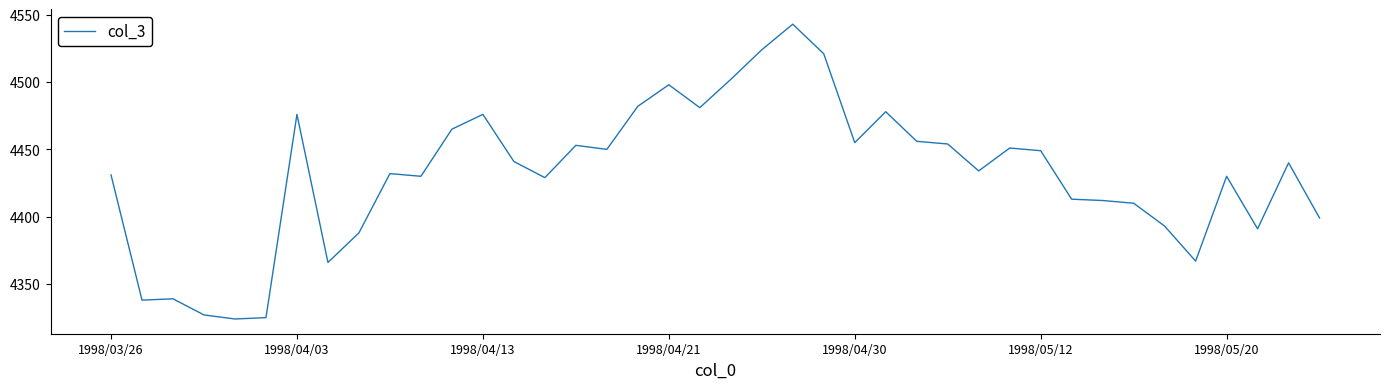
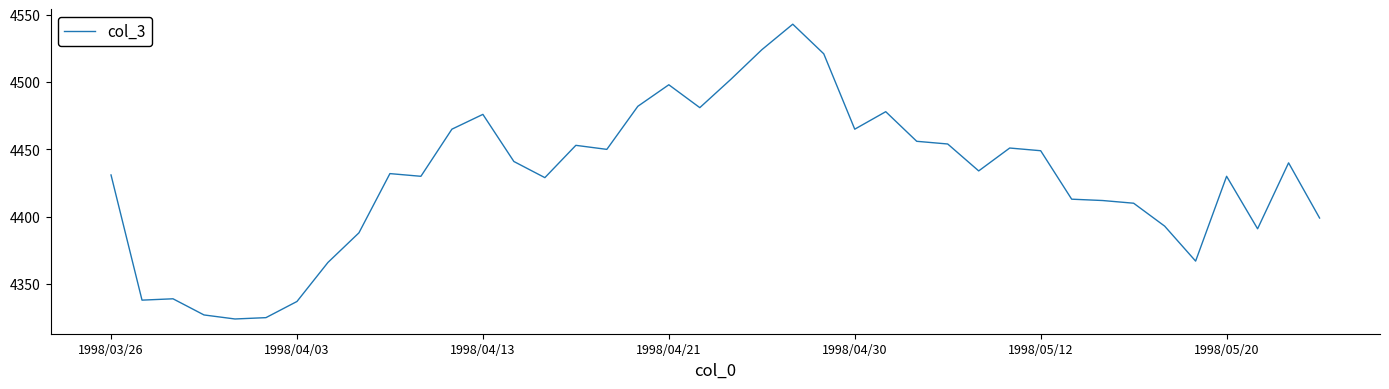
1998/04/03: 4476 -> 4337
1998/04/30: 4455 -> 4465
